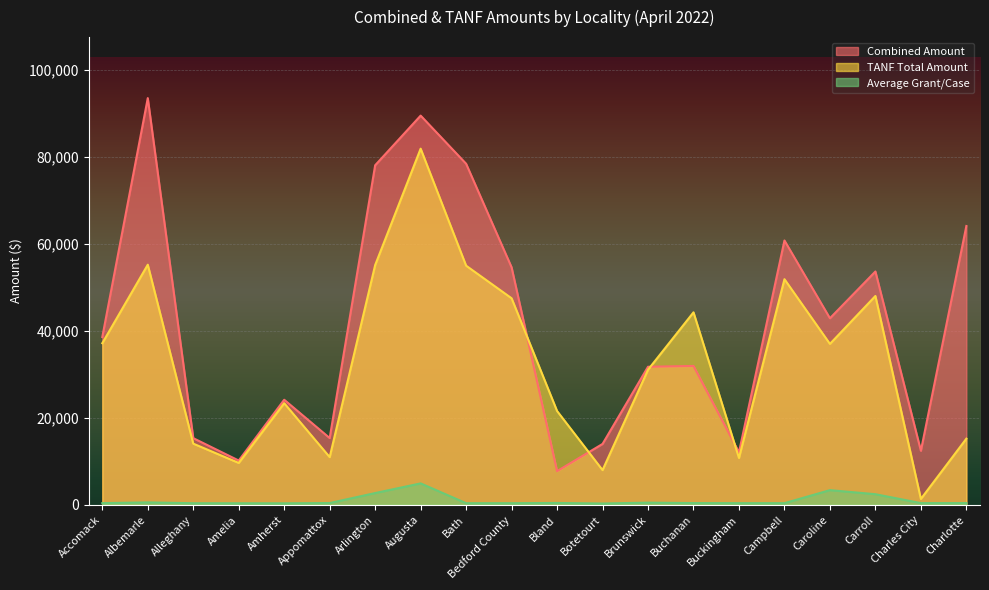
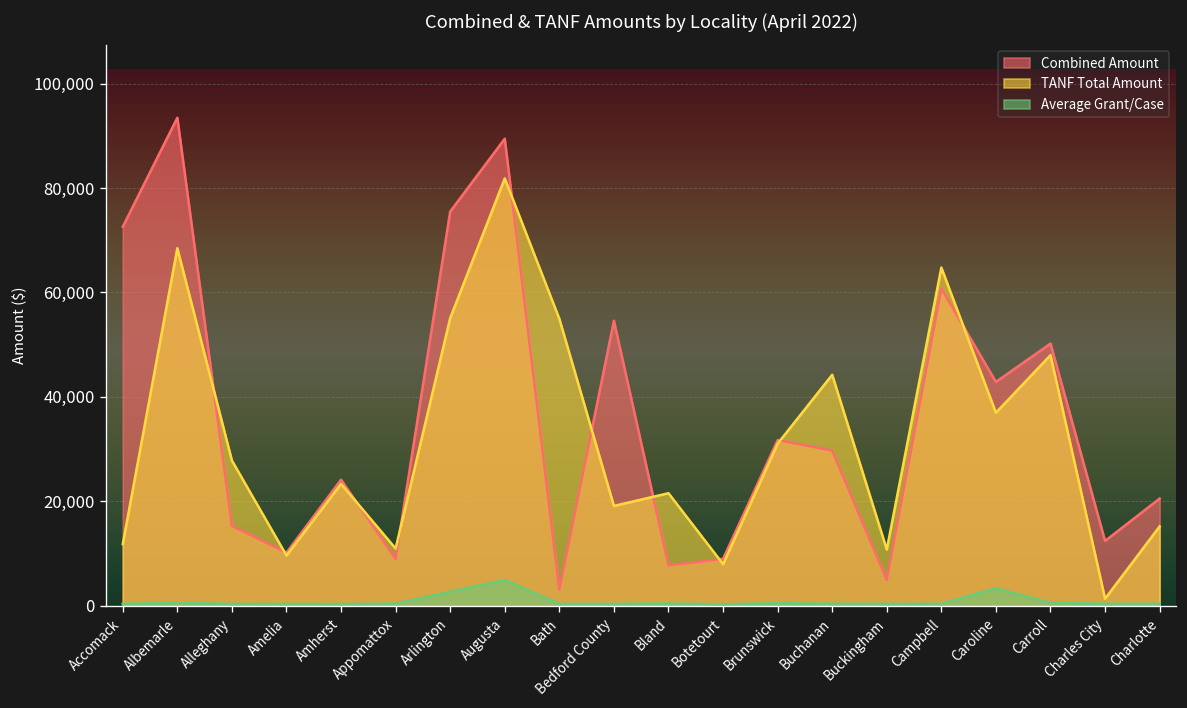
Combined Amount, Accomack: 39,000 -> 73,000
TANF Total Amount, Accomack: 37,000 -> 12,000
TANF Total Amount, Albemarle: 55,000 -> 68,000
TANF Total Amount, Alleghany: 14,000 -> 28,000
Combined Amount, Appomattox: 15,000 -> 9,000
Combined Amount, Arlington: 78,000 -> 75,000
Combined Amount, Bath: 78,000 -> 3,000
TANF Total Amount, Bedford County: 47,000 -> 19,000
Combined Amount, Botetourt: 14,000 -> 9,000
Combined Amount, Buchanan: 32,000 -> 30,000
Combined Amount, Buckingham: 12,000 -> 5,000
TANF Total Amount, Campbell: 52,000 -> 65,000
Combined Amount, Carroll: 54,000 -> 50,000
Average Grant/Case, Carroll: 2,000 -> 1,000
Combined Amount, Charlotte: 64,000 -> 21,000
